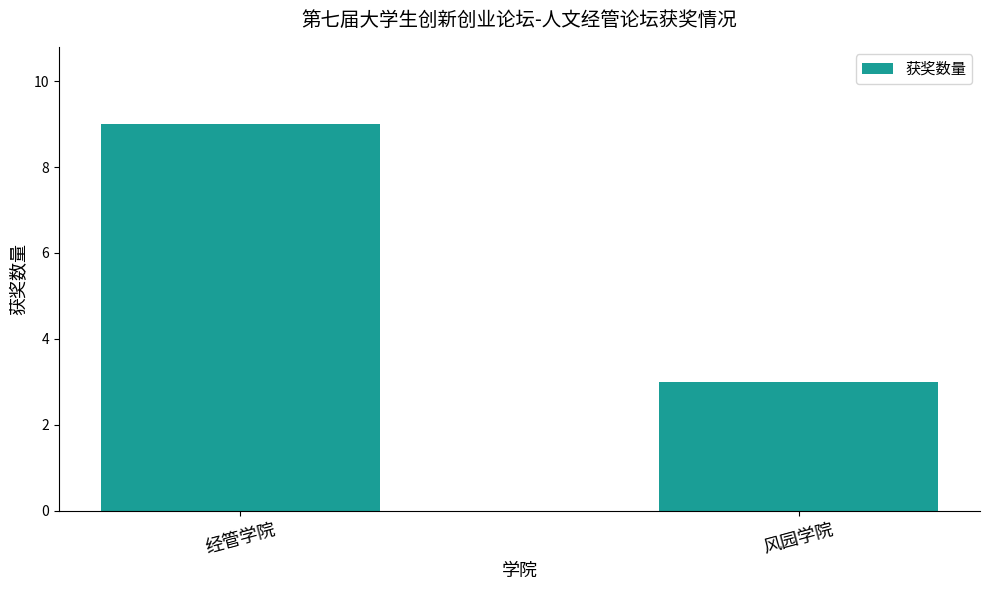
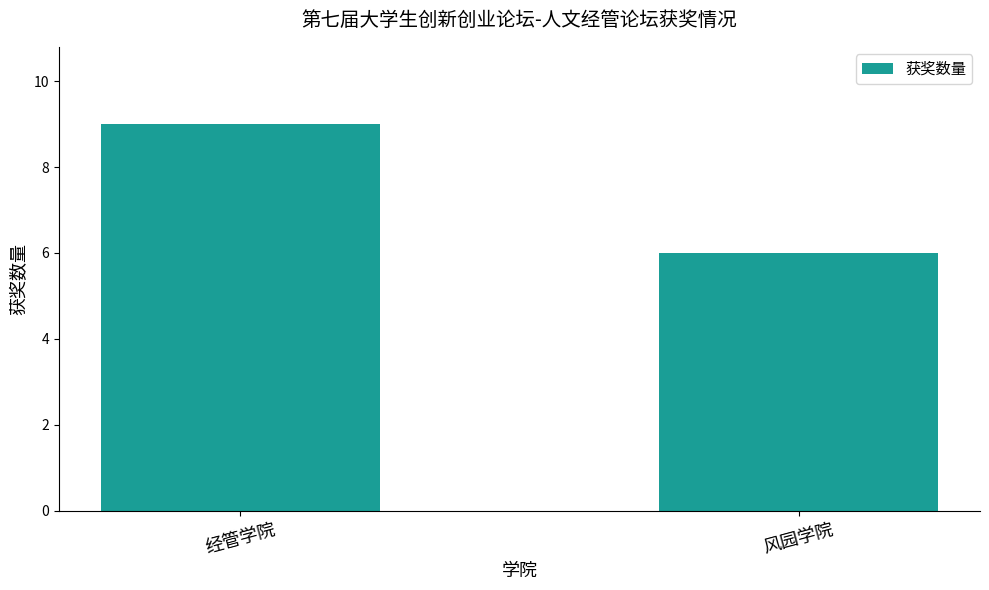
风园学院: 3 -> 6
